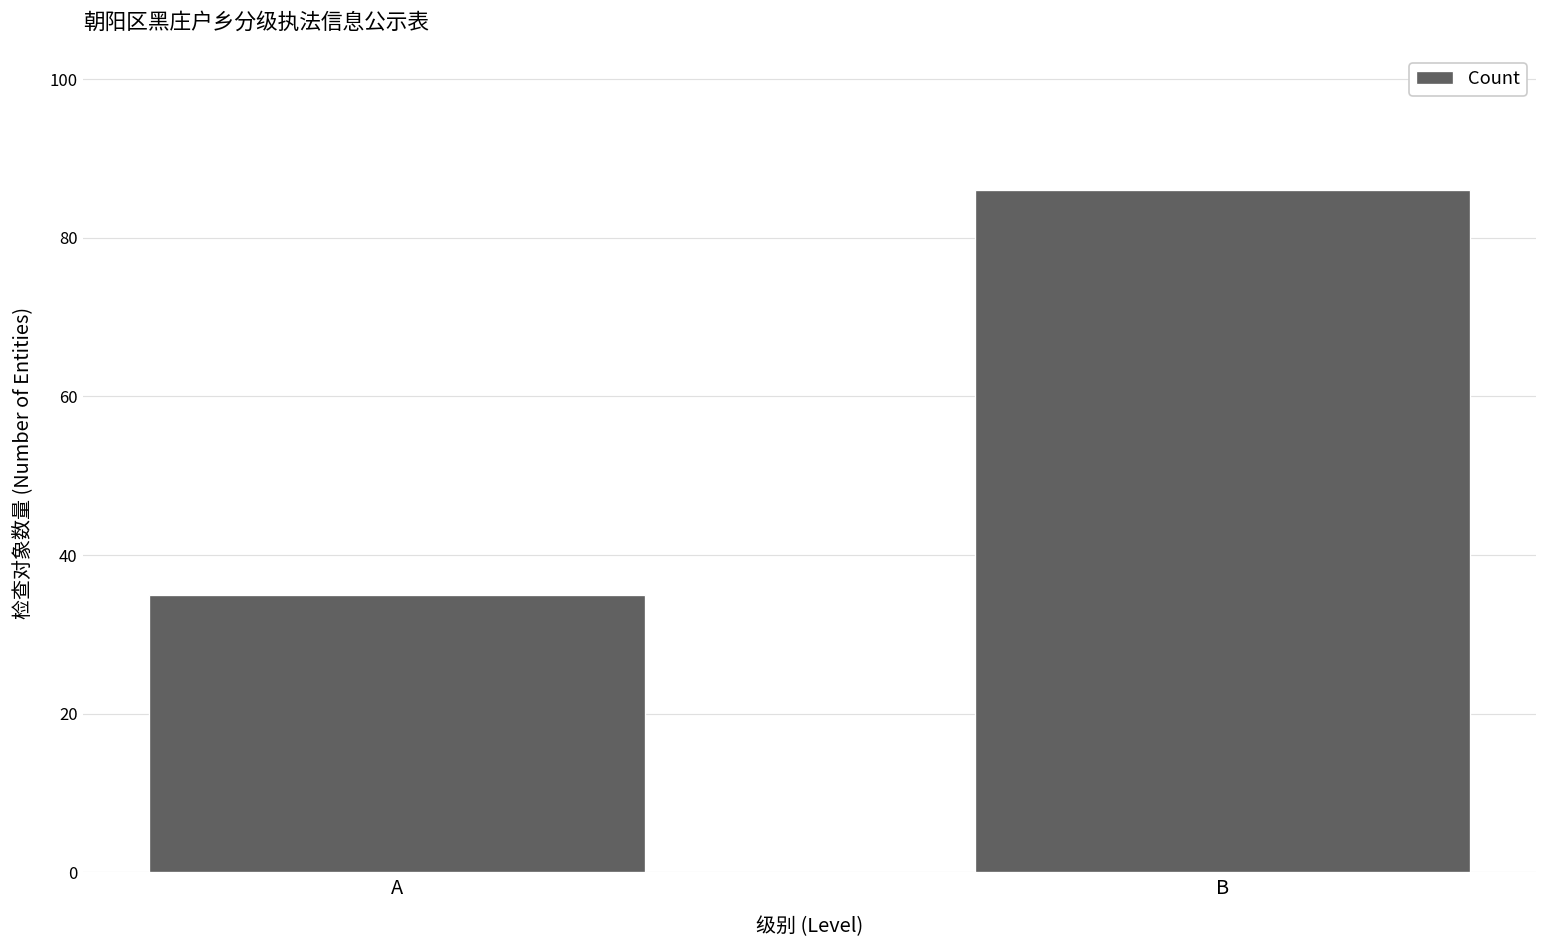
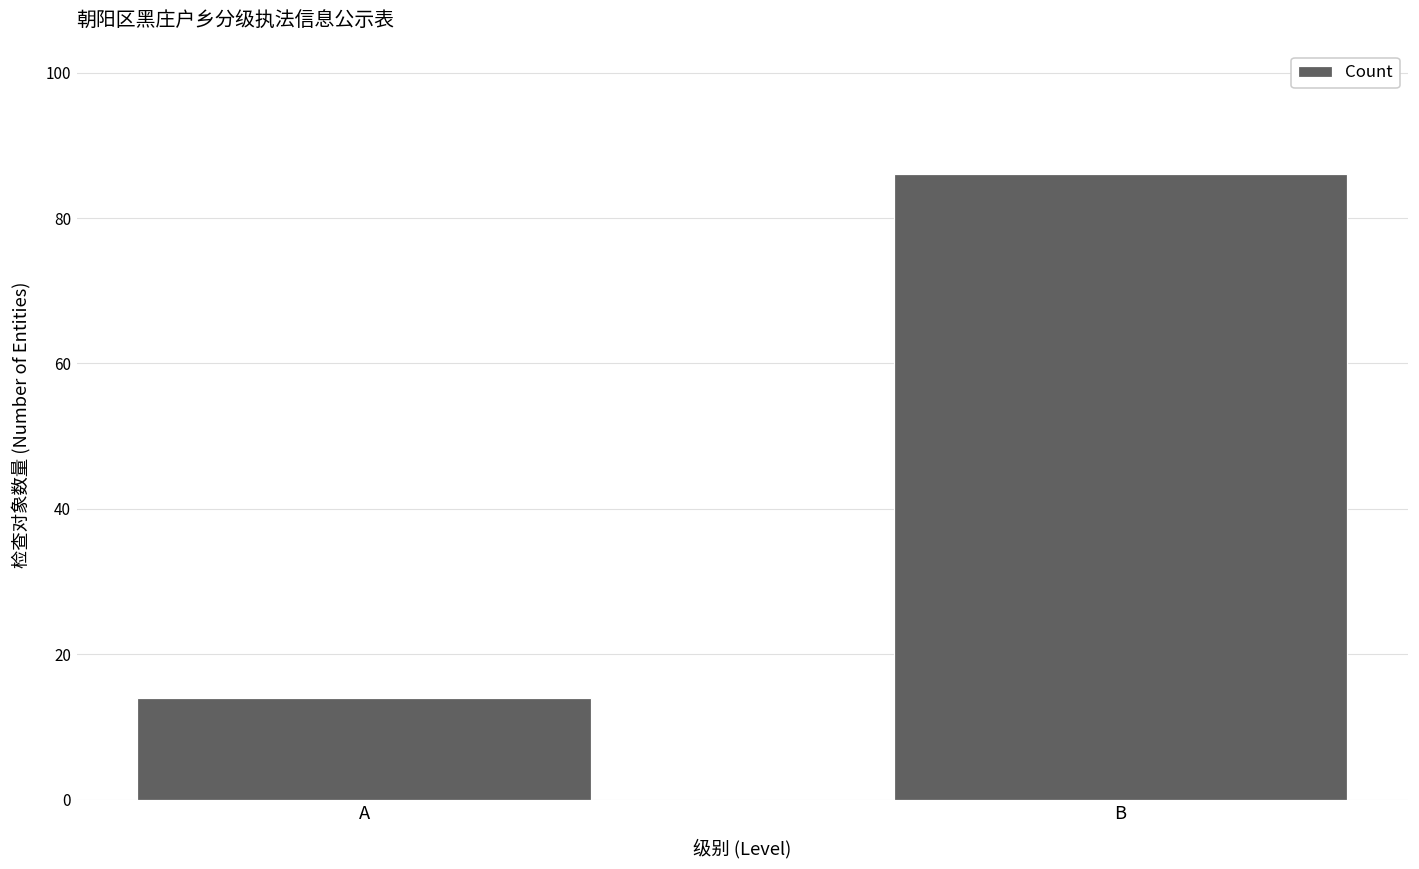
A: 35 -> 14
